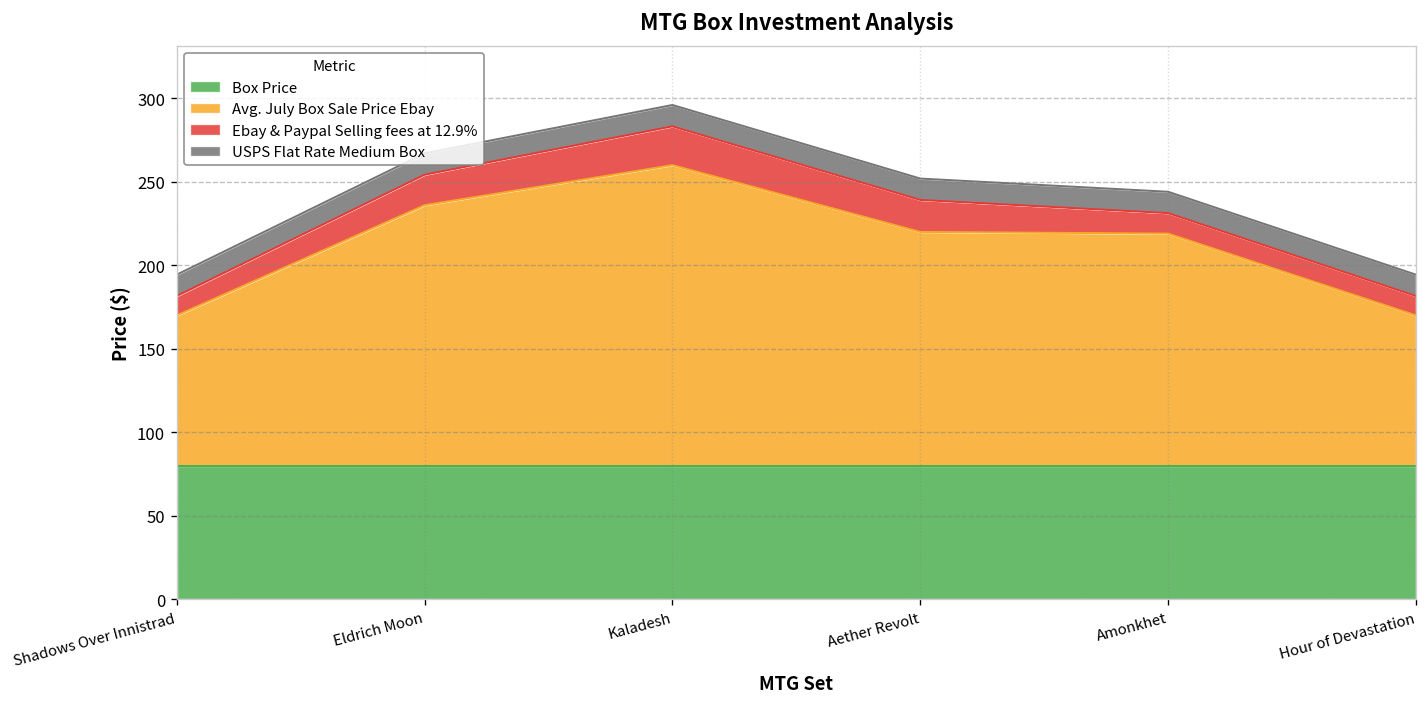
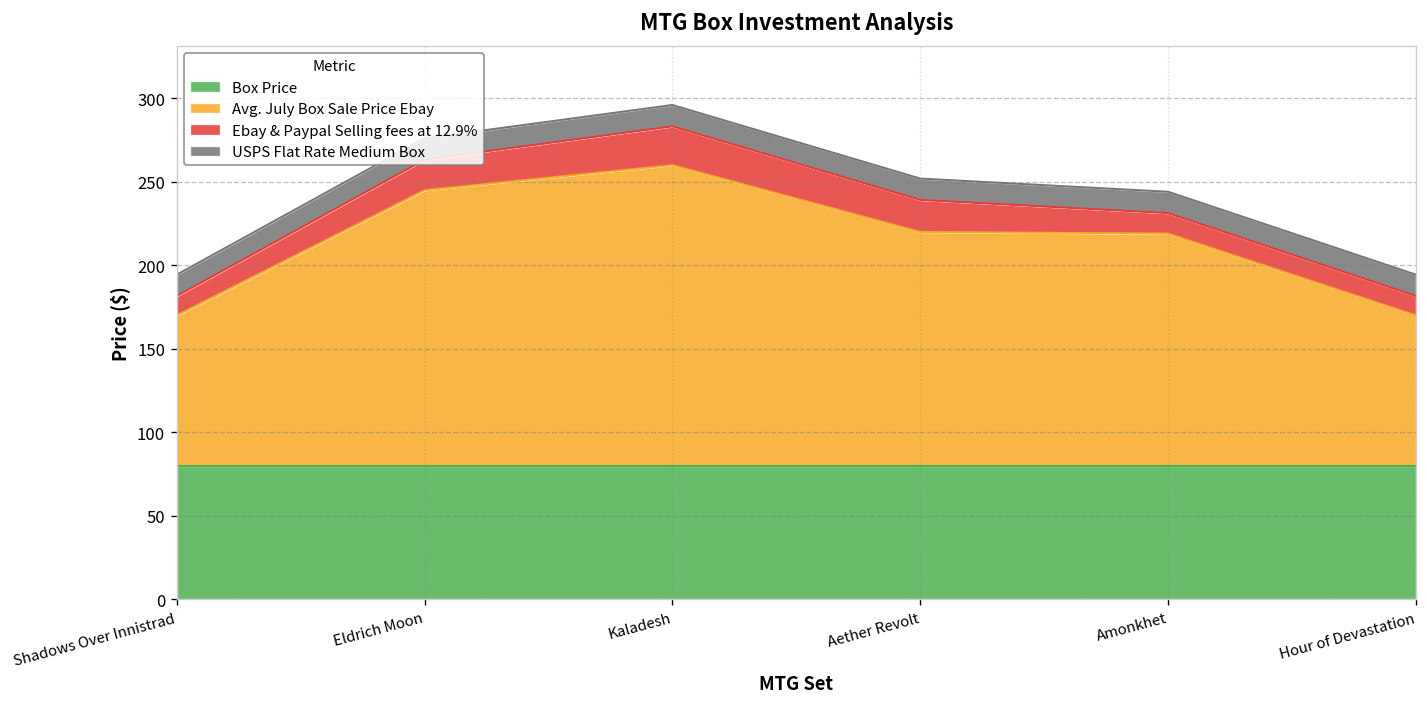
Avg. July Box Sale Price Ebay, Eldrich Moon: 236 -> 245
